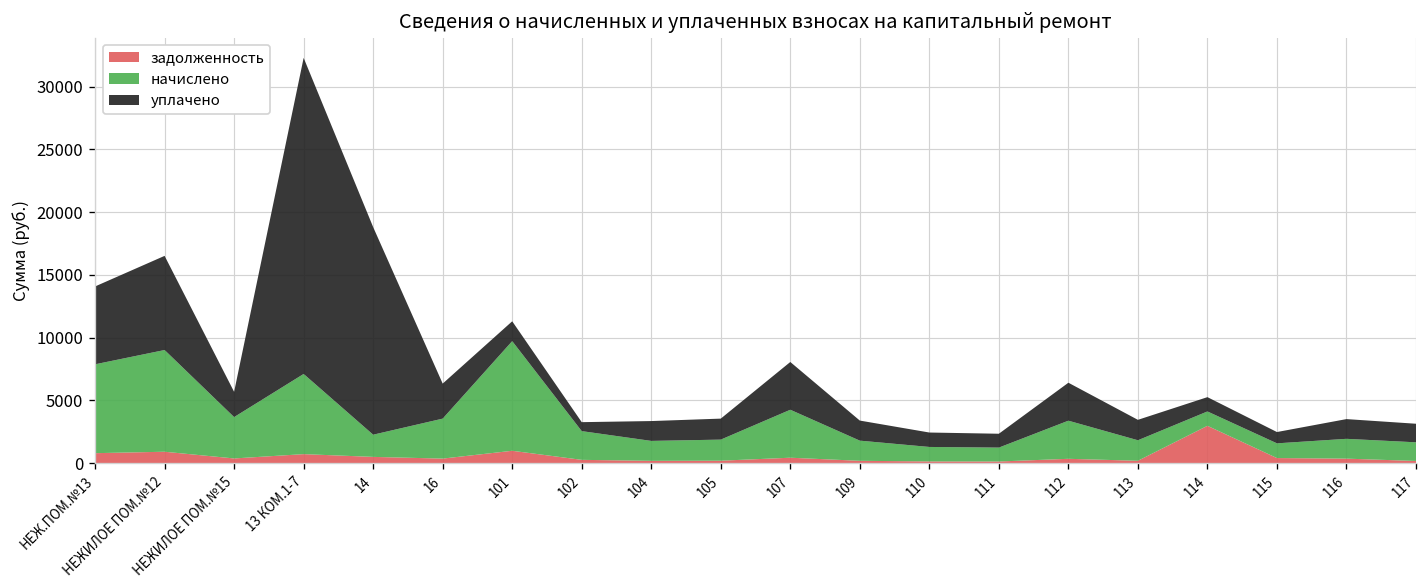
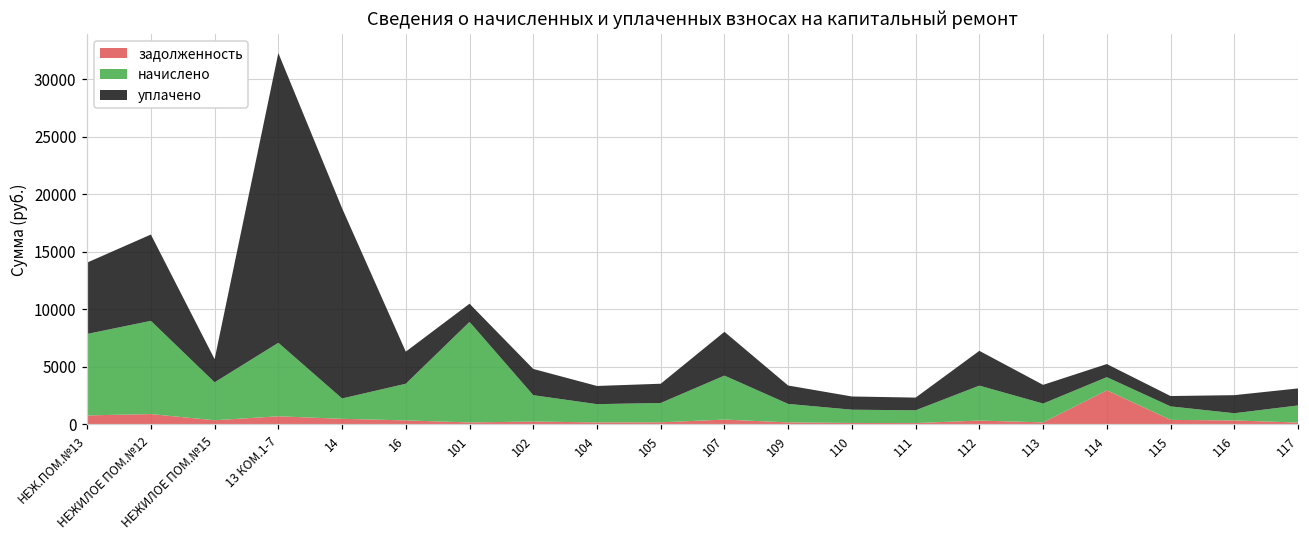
задолженность, 101: 1000 -> 200
уплачено, 102: 700 -> 2300
начислено, 116: 1600 -> 600
